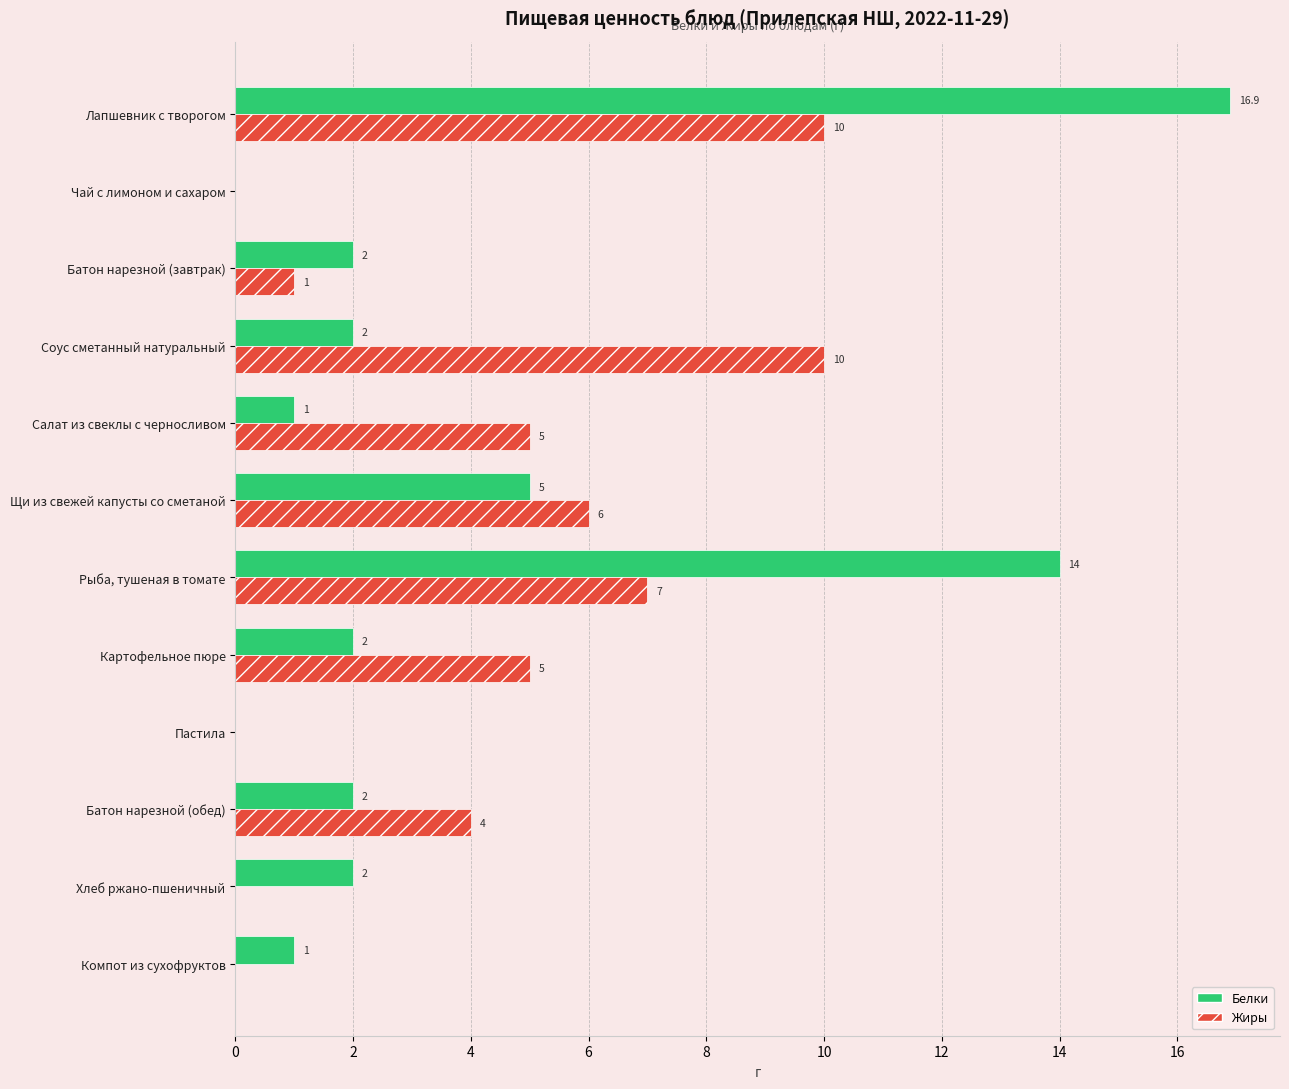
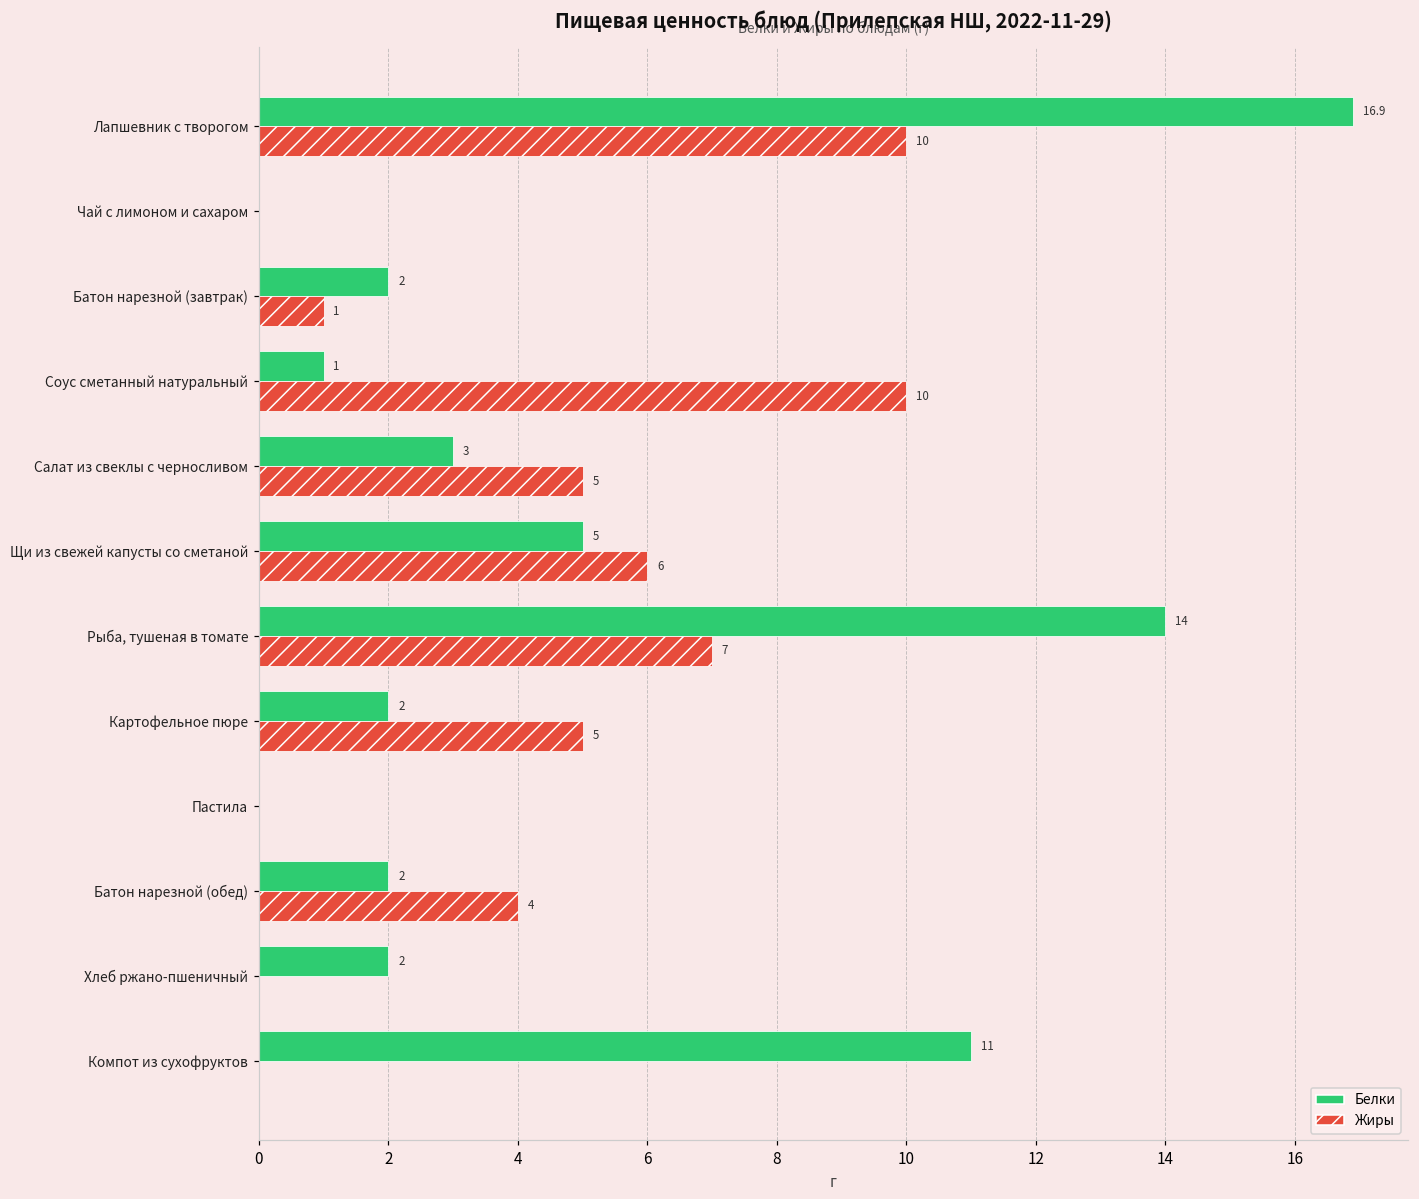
Белки, Соус сметанный натуральный: 2 -> 1
Белки, Салат из свеклы с черносливом: 1 -> 3
Белки, Компот из сухофруктов: 1 -> 11
